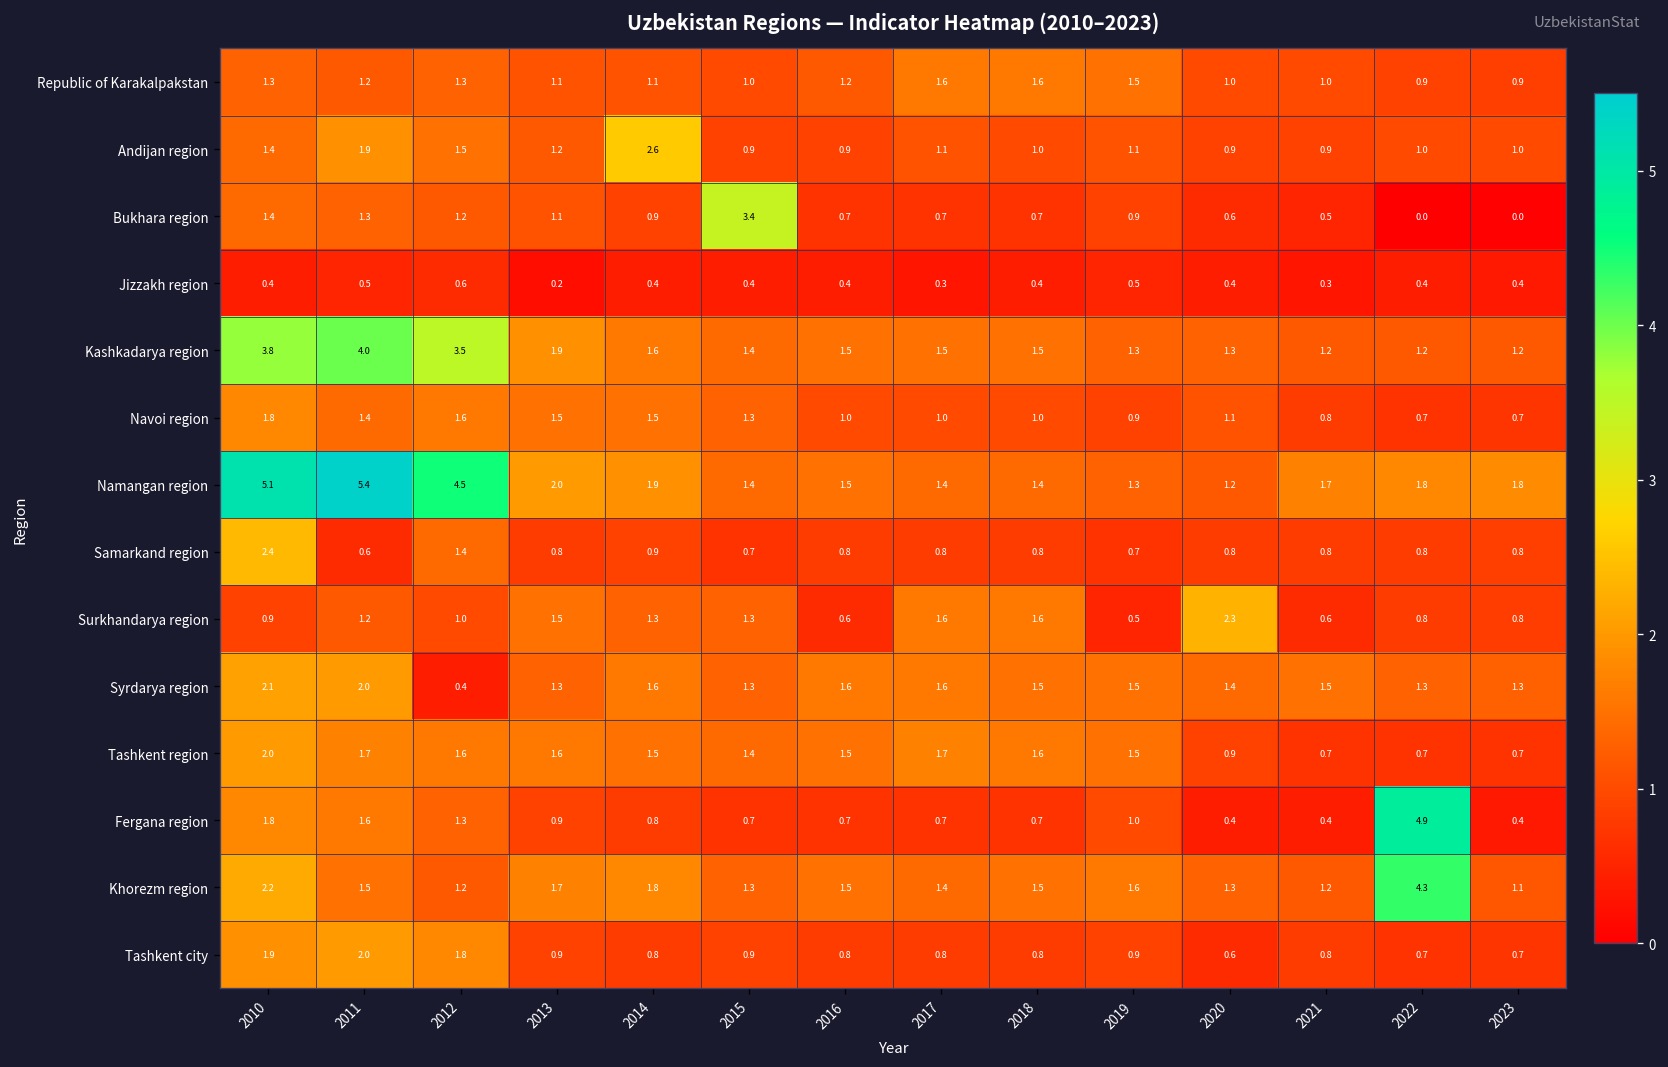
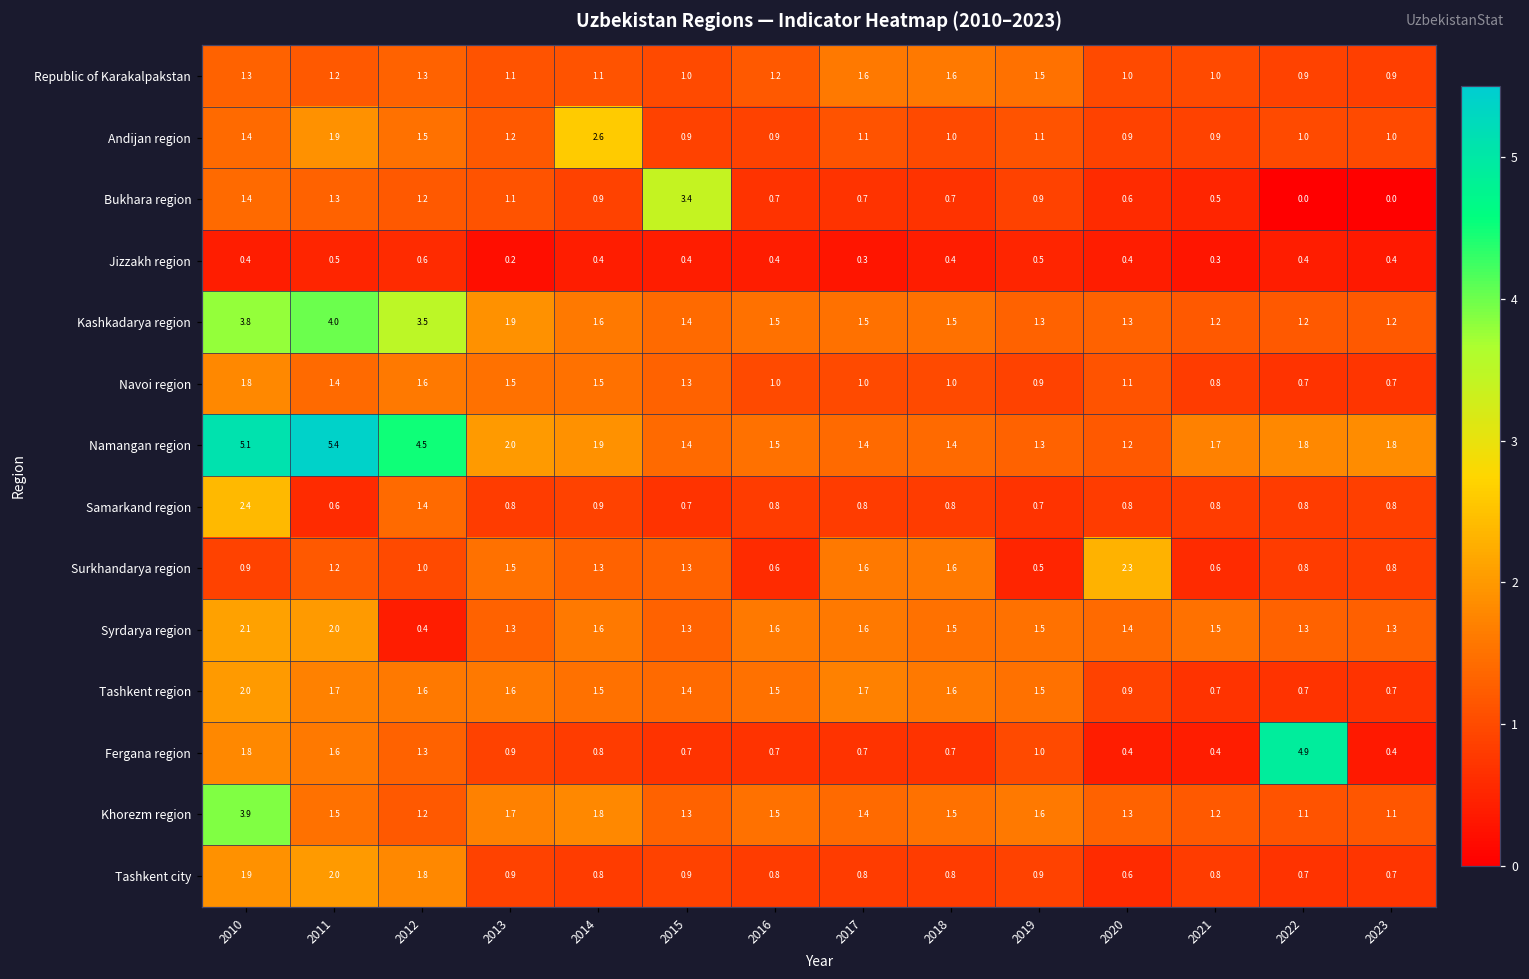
Khorezm region, 2010: 2.2 -> 3.9
Khorezm region, 2022: 4.3 -> 1.1
